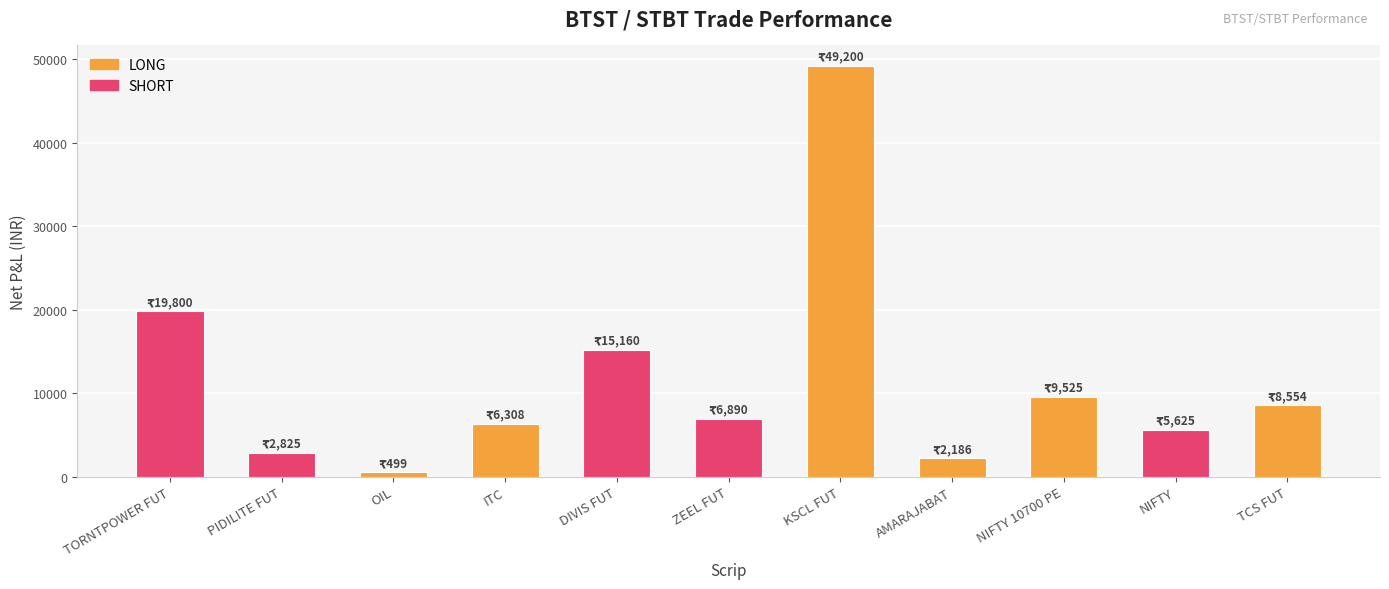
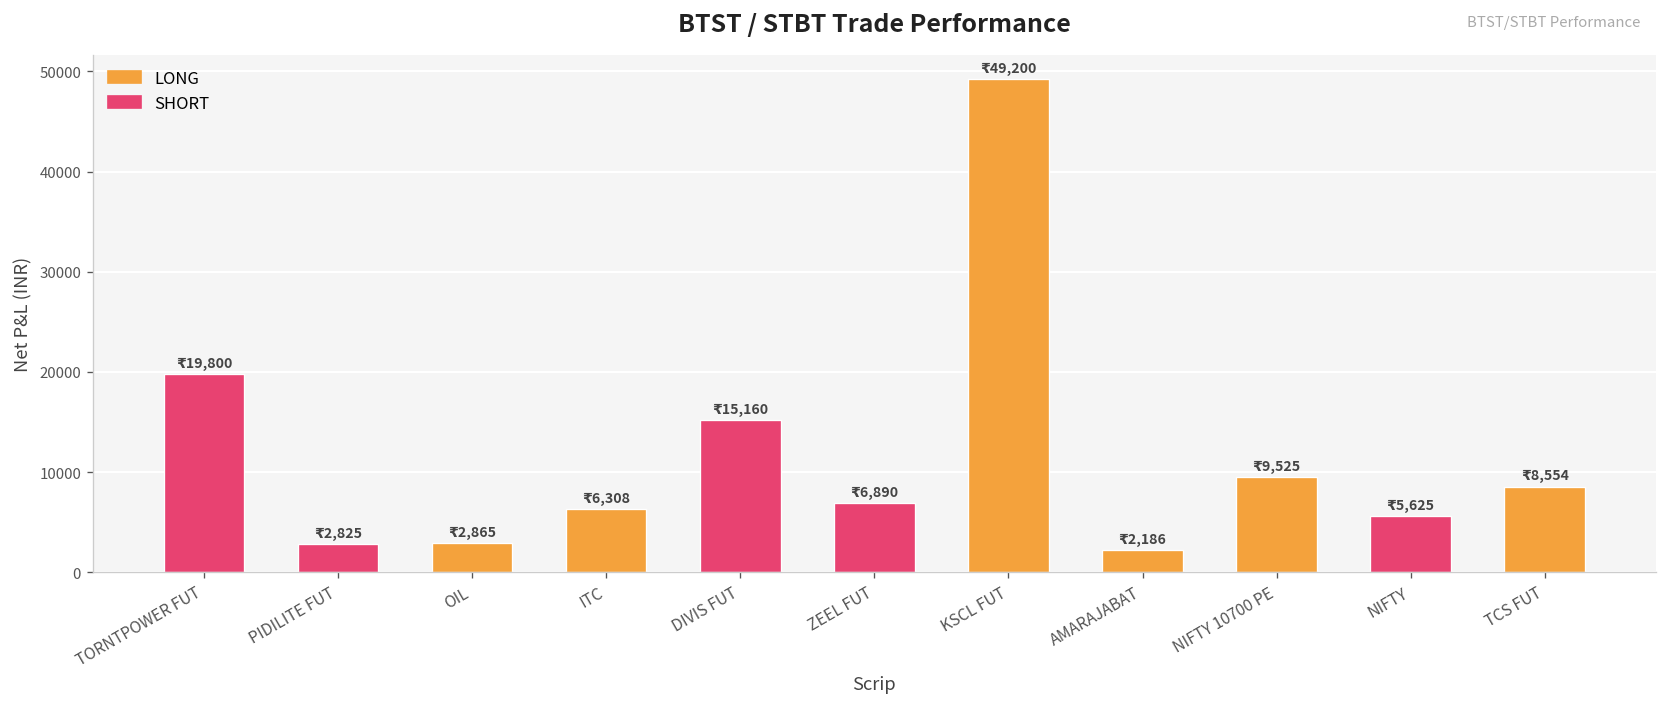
LONG, OIL: 499 -> 2,865
